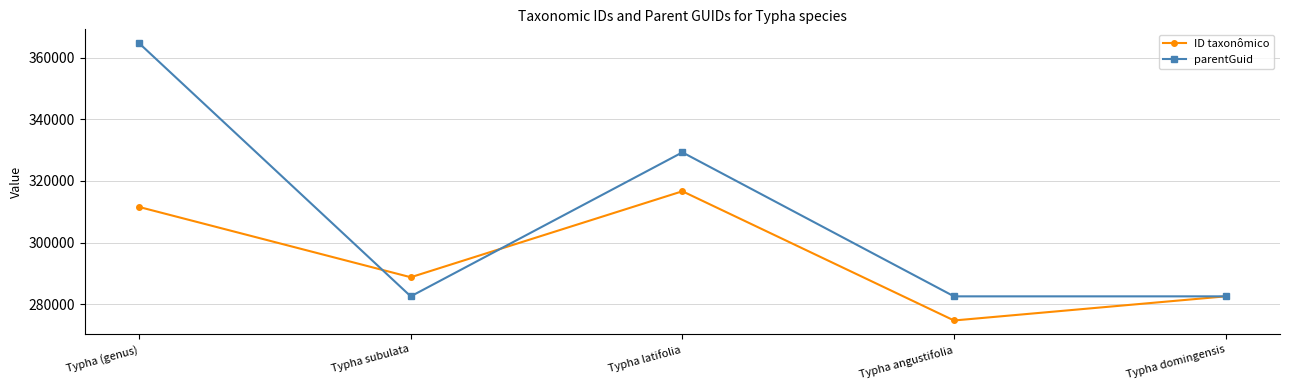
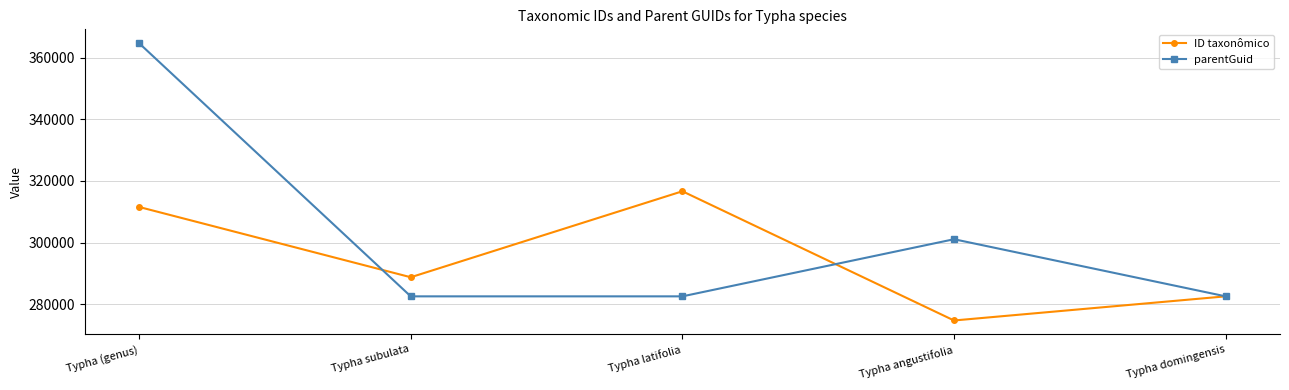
parentGuid, Typha latifolia: 329000 -> 283000
parentGuid, Typha angustifolia: 283000 -> 301000
